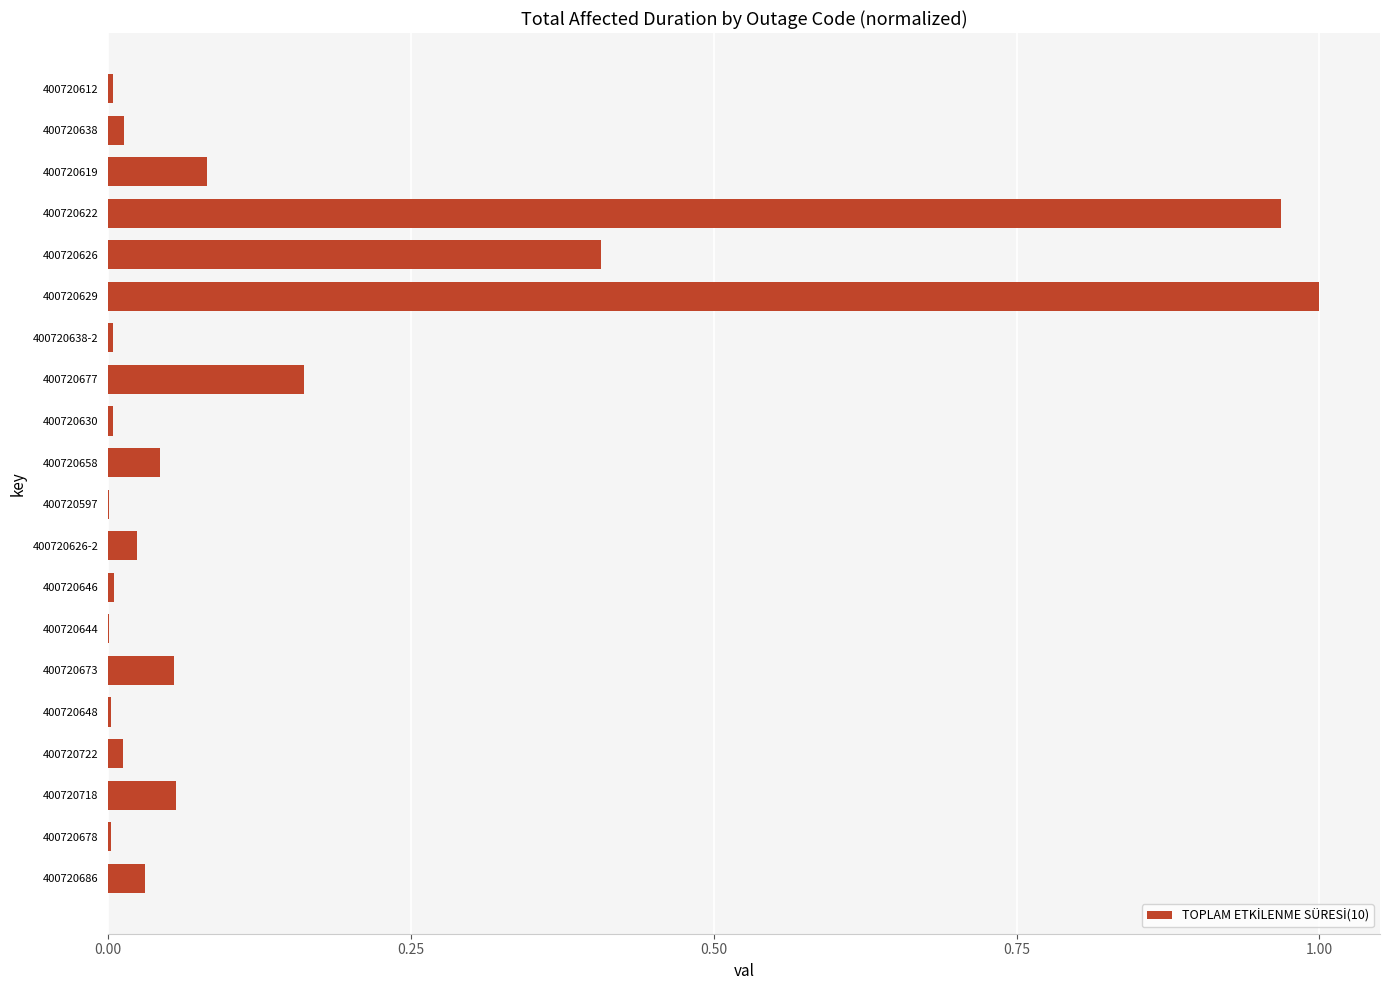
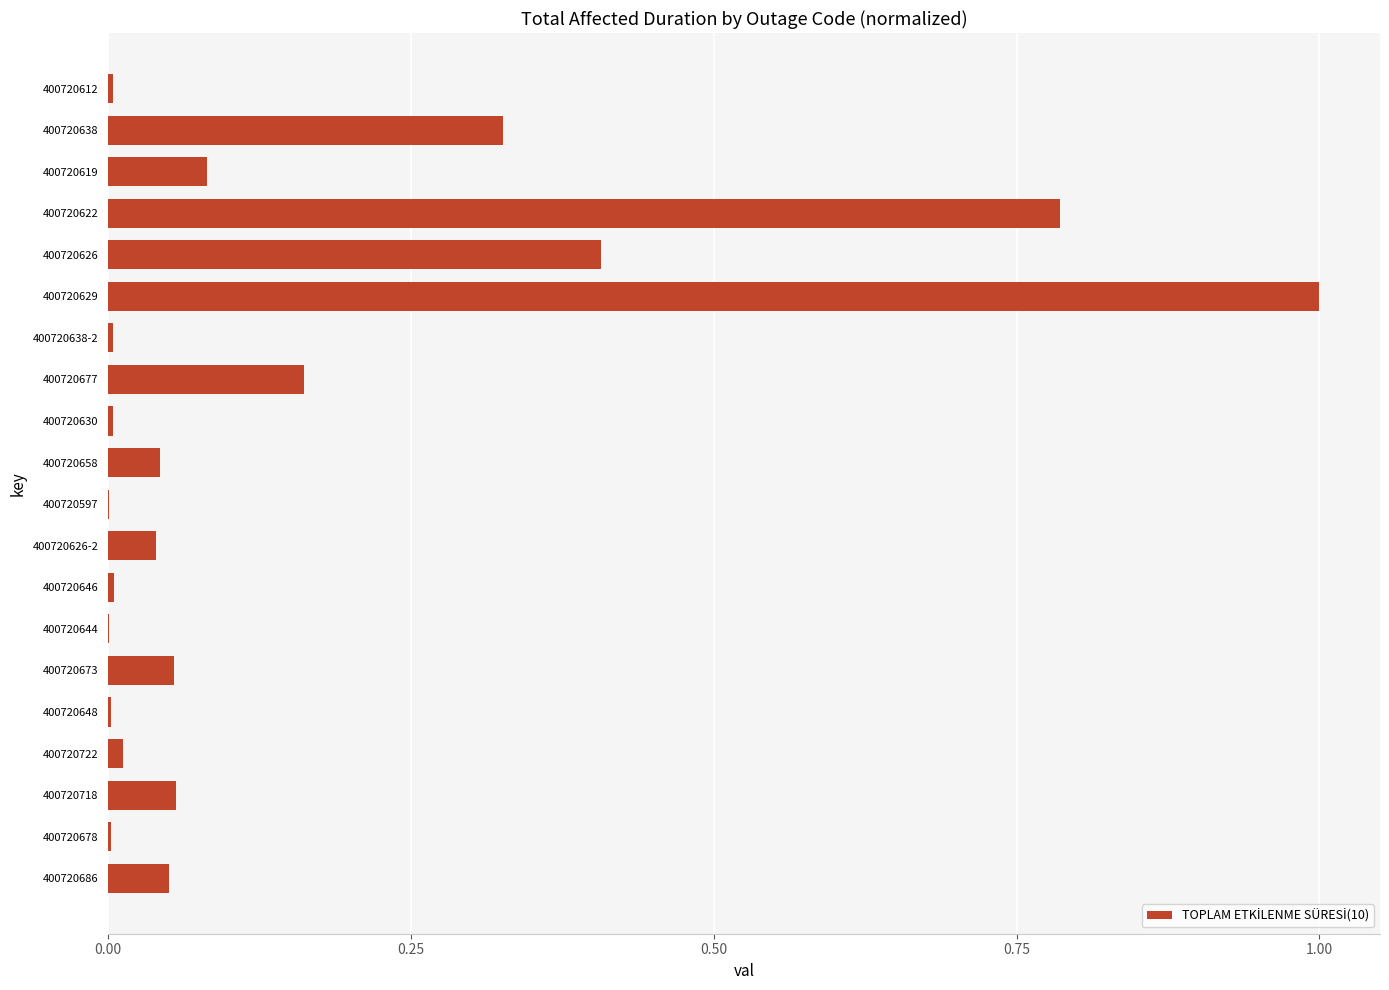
400720638: 0.013 -> 0.326
400720622: 0.968 -> 0.786
400720626-2: 0.024 -> 0.039
400720686: 0.030 -> 0.050
